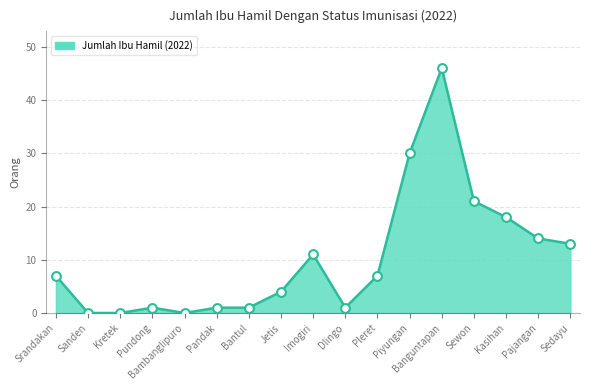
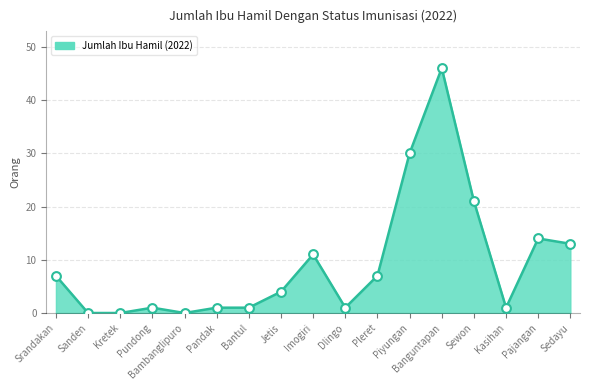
Kasihan: 18 -> 1
